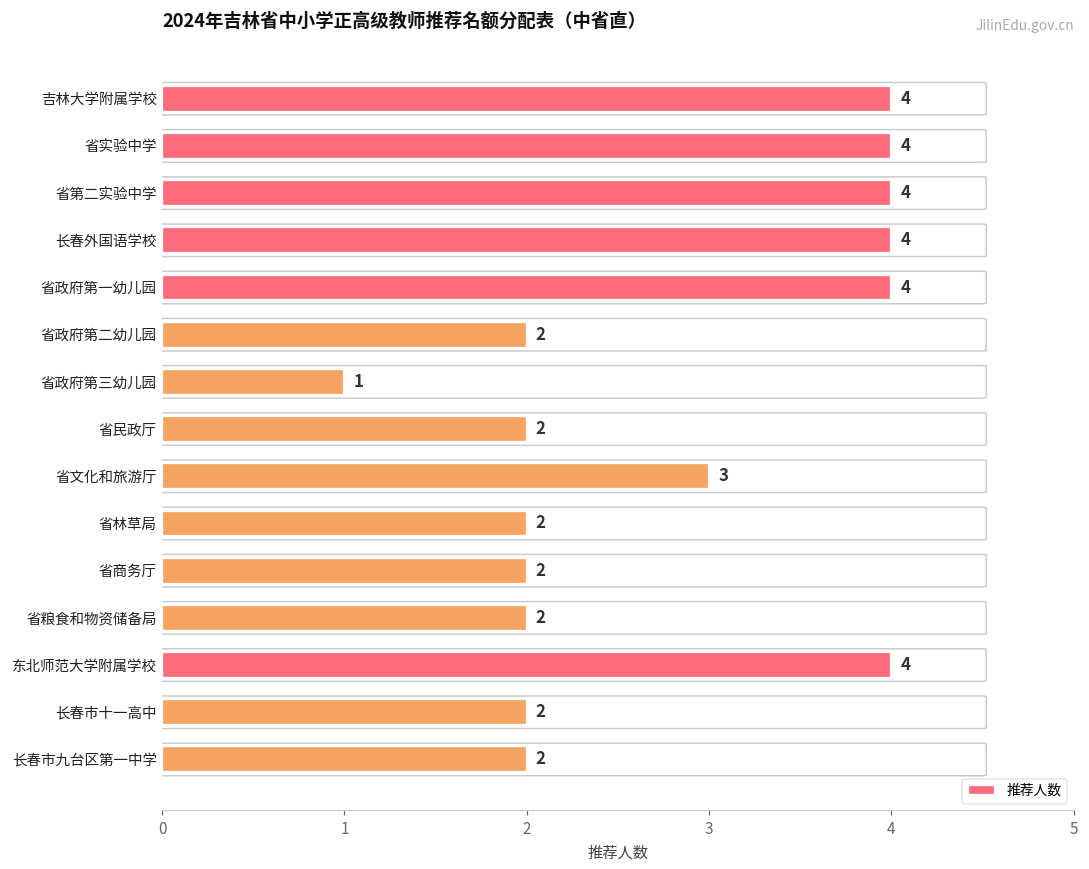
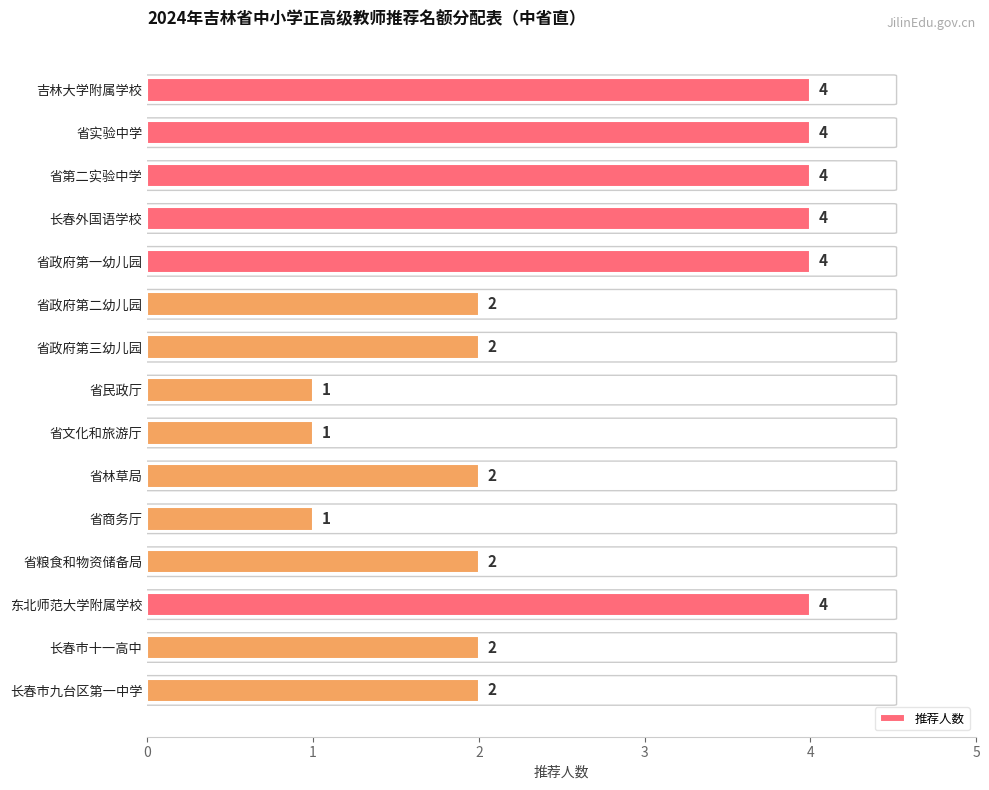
省政府第三幼儿园: 1 -> 2
省民政厅: 2 -> 1
省文化和旅游厅: 3 -> 1
省商务厅: 2 -> 1
